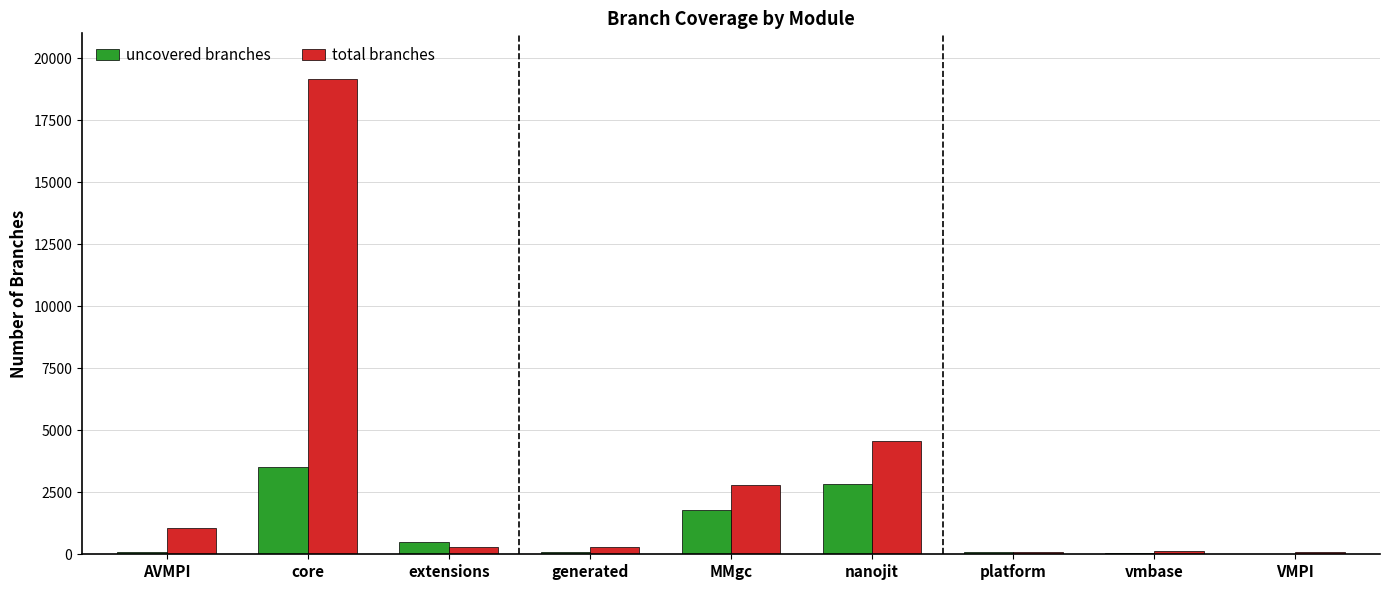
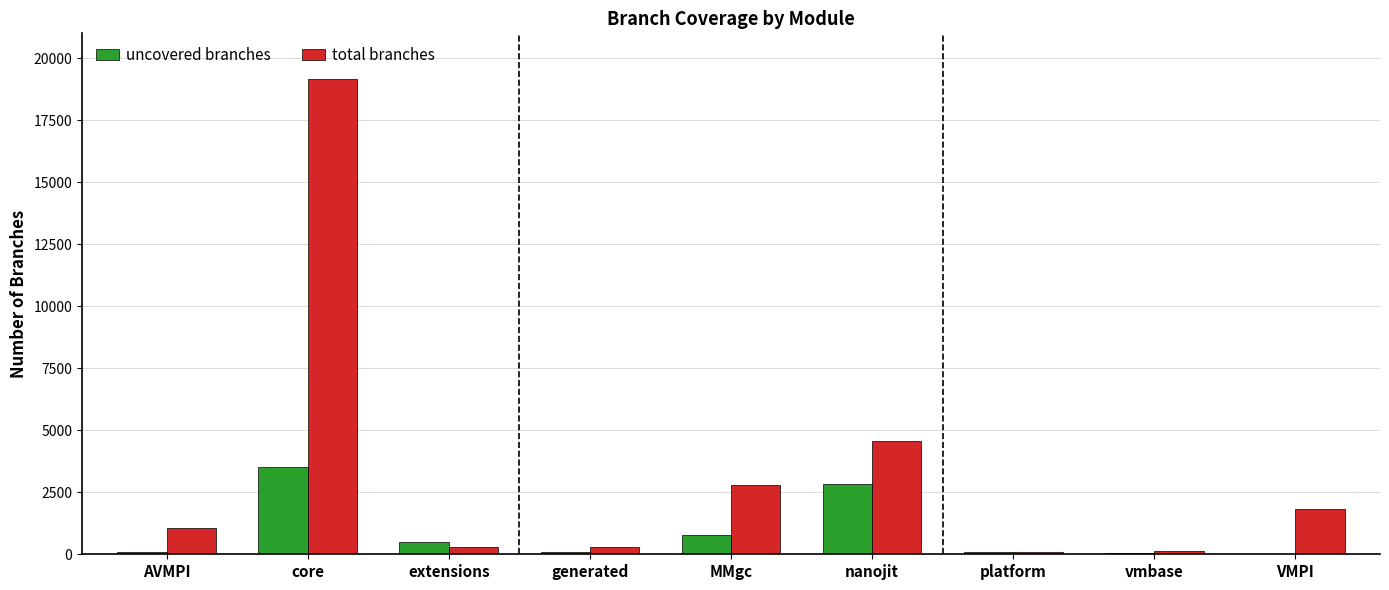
uncovered branches, MMgc: 1800 -> 800
total branches, VMPI: 100 -> 1800
